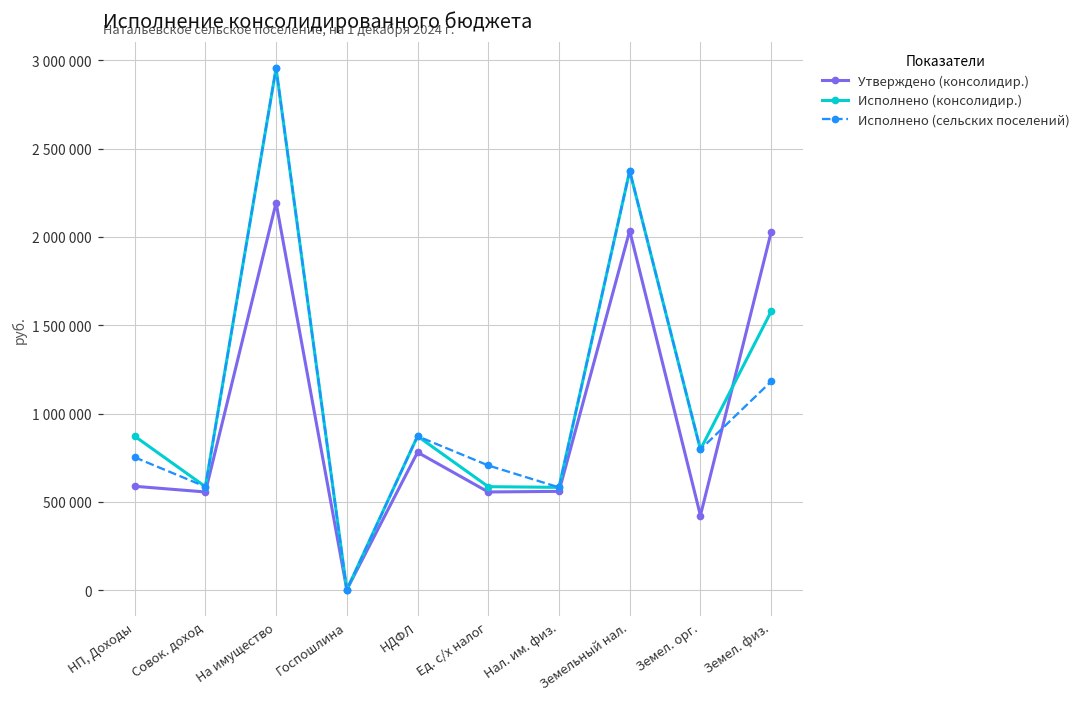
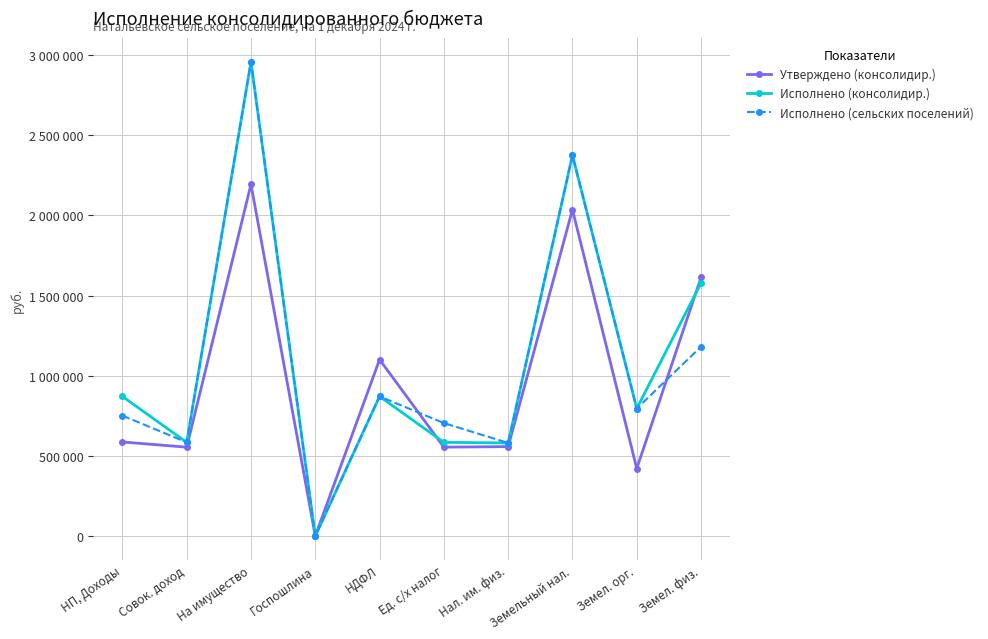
Утверждено (консолидир.), НДФЛ: 780000 -> 1100000
Утверждено (консолидир.), Земел. физ.: 2030000 -> 1610000
